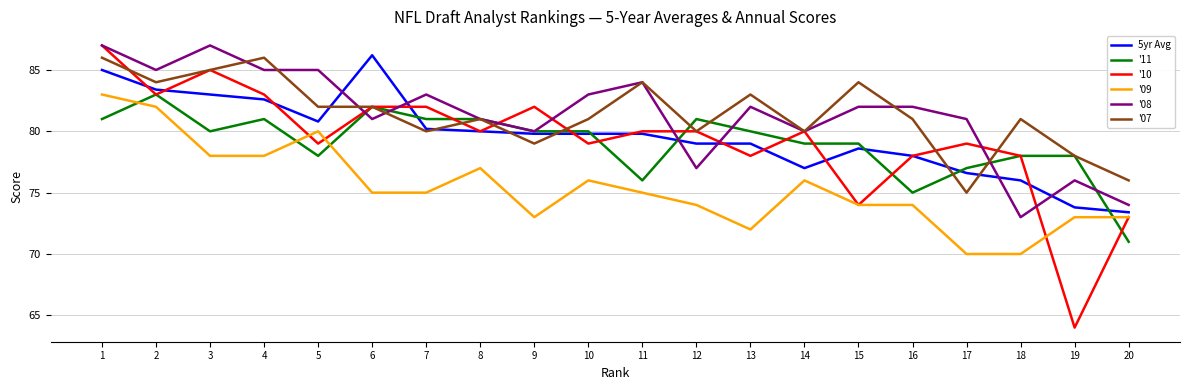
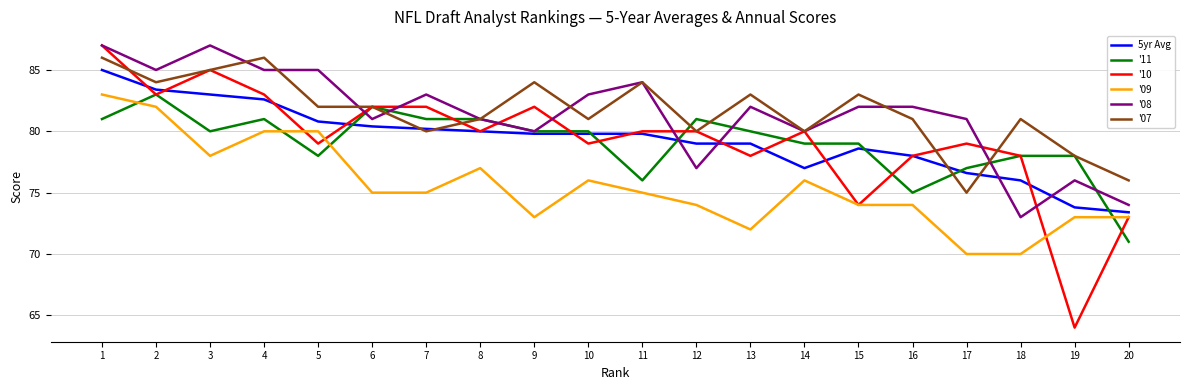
'09, 4: 78 -> 80
5yr Avg, 6: 86.2 -> 80.4
'07, 9: 79 -> 84
'07, 15: 84 -> 83
